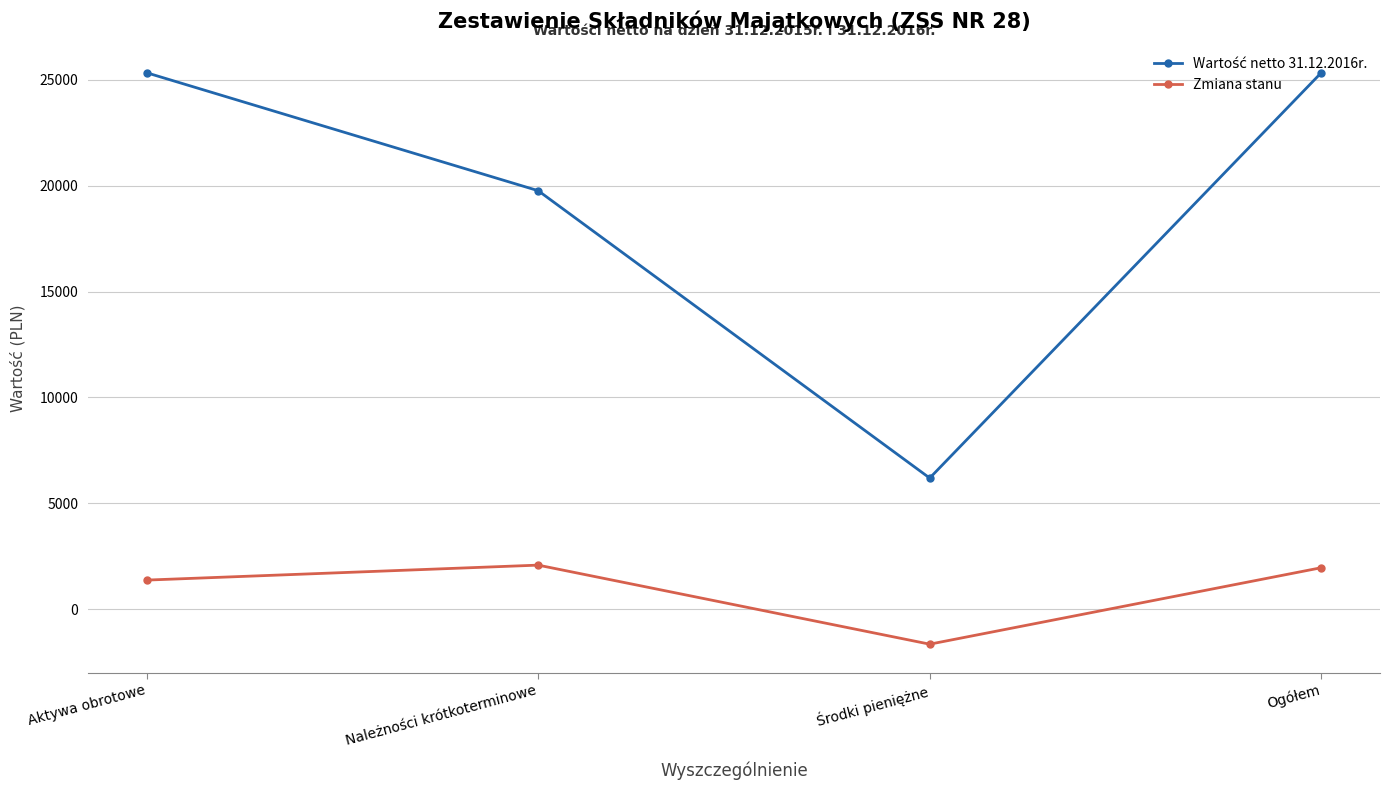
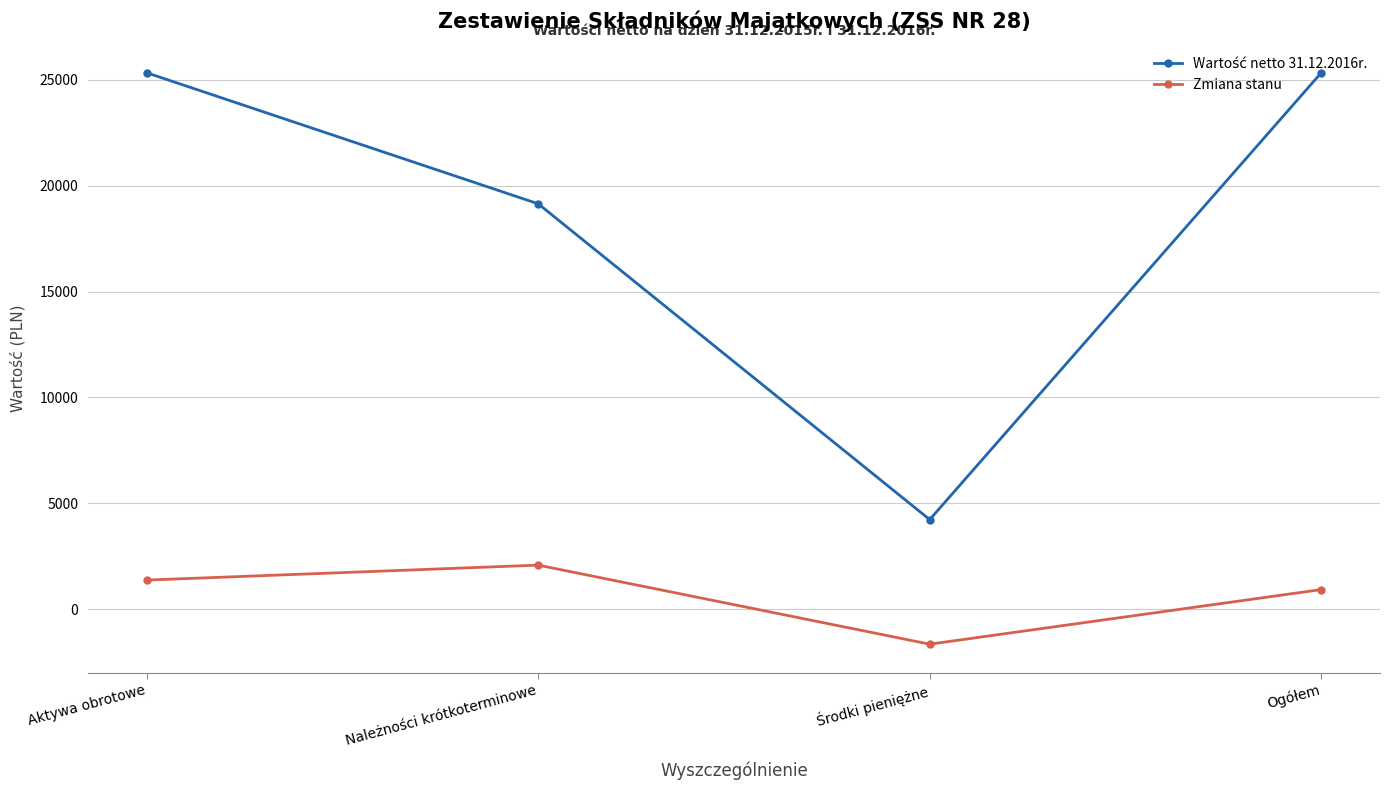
Wartość netto 31.12.2016r., Należności krótkoterminowe: 19800 -> 19100
Wartość netto 31.12.2016r., Środki pieniężne: 6200 -> 4200
Zmiana stanu, Ogółem: 2000 -> 900
